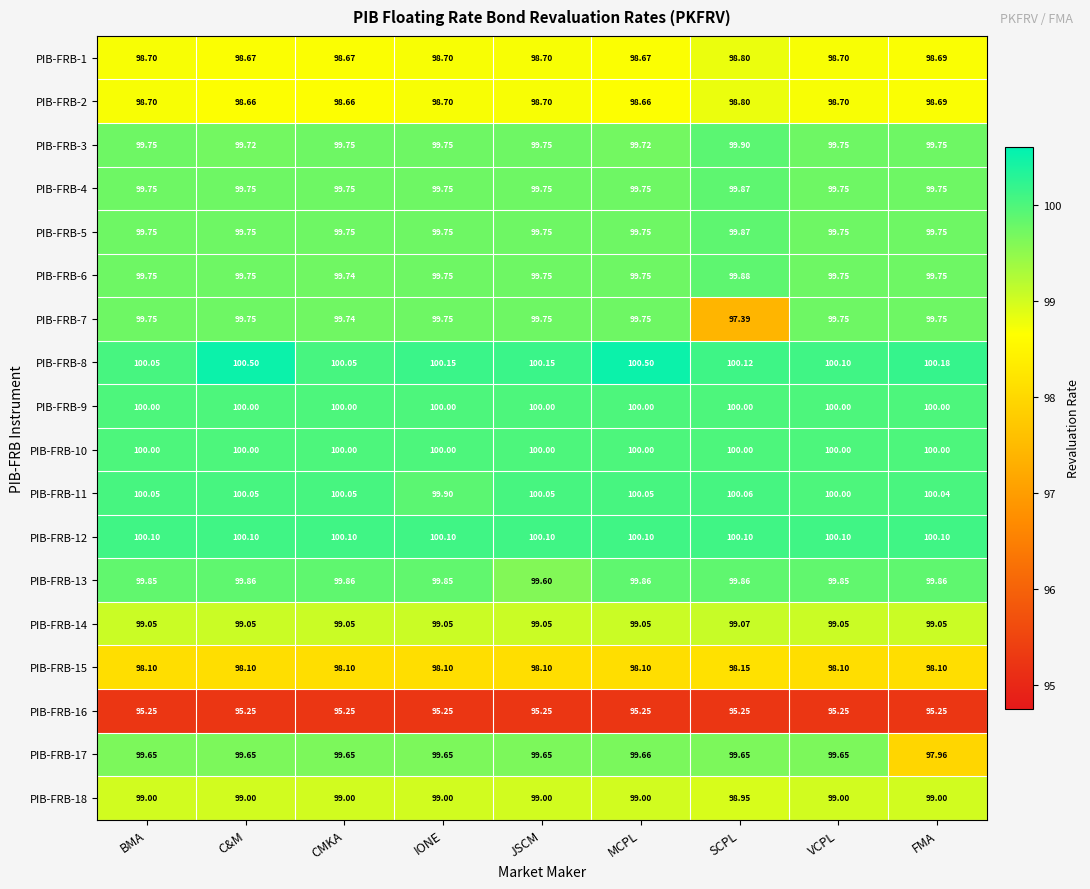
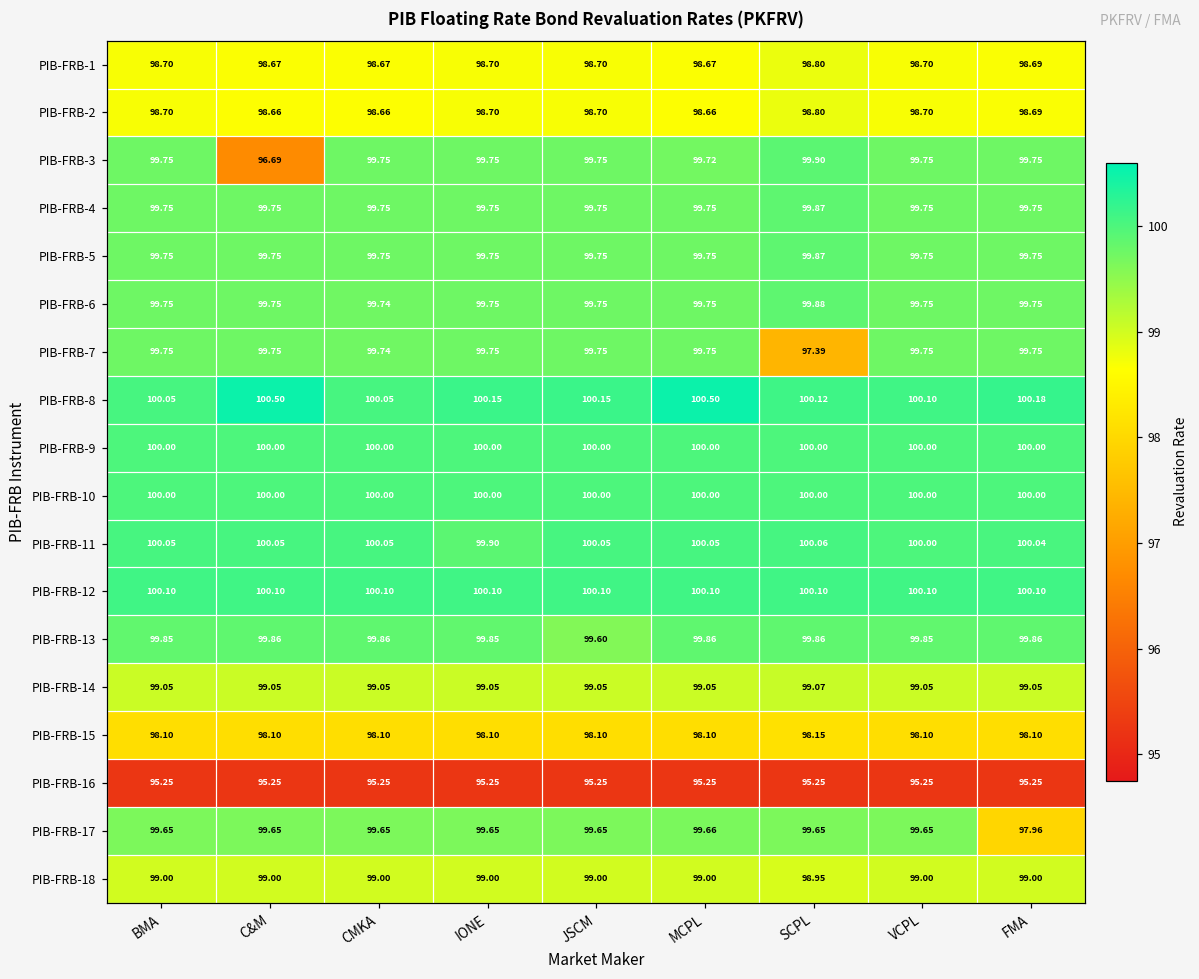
PIB-FRB-3, C&M: 99.72 -> 96.69
